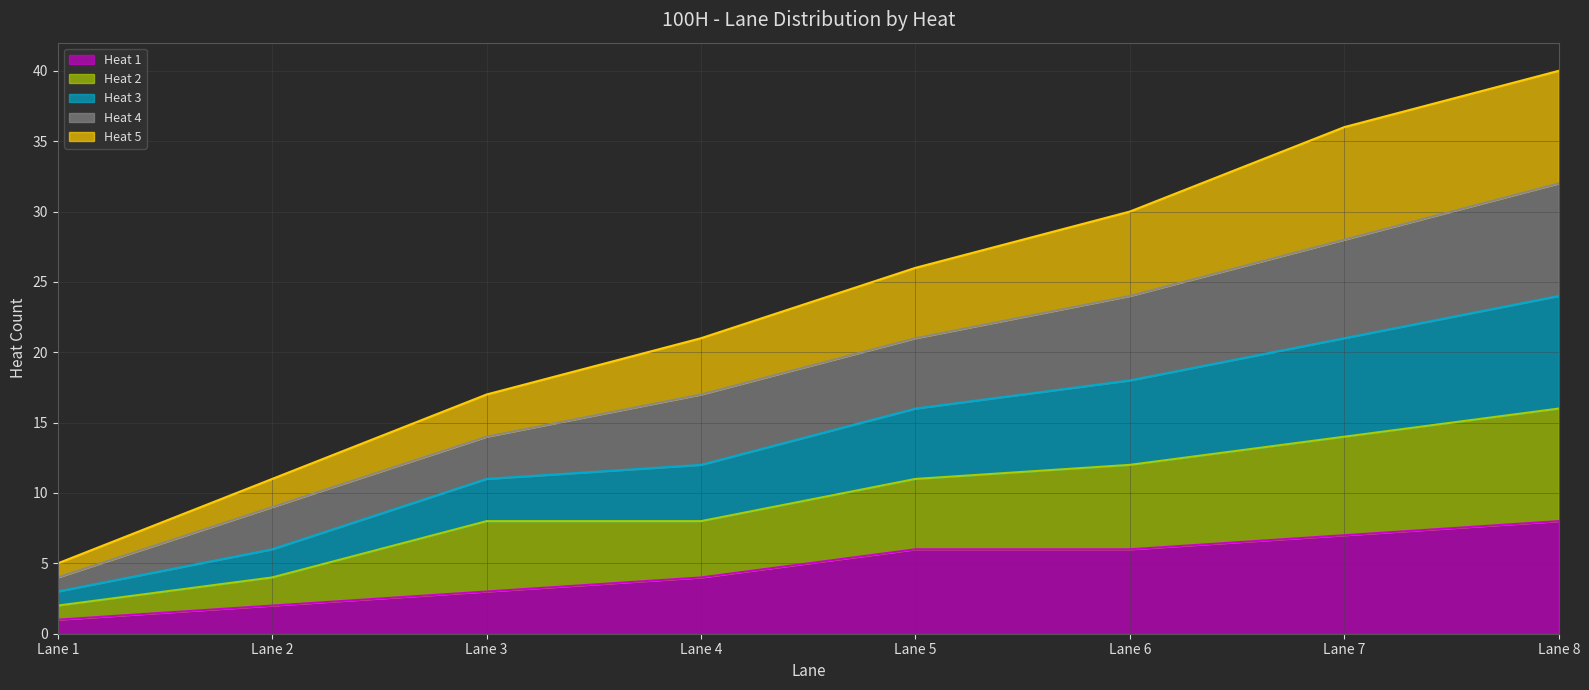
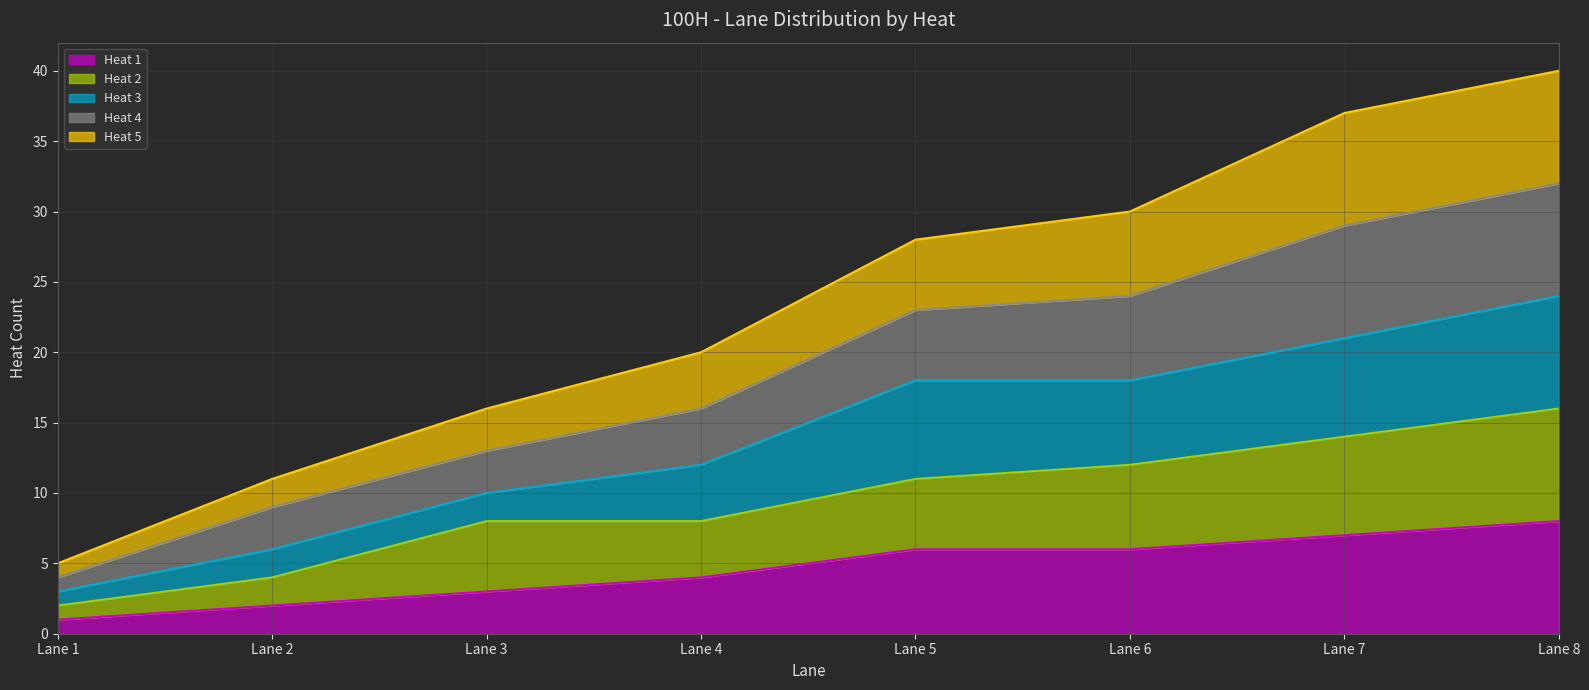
Heat 3, Lane 3: 3 -> 2
Heat 4, Lane 4: 5 -> 4
Heat 3, Lane 5: 5 -> 7
Heat 4, Lane 7: 7 -> 8
